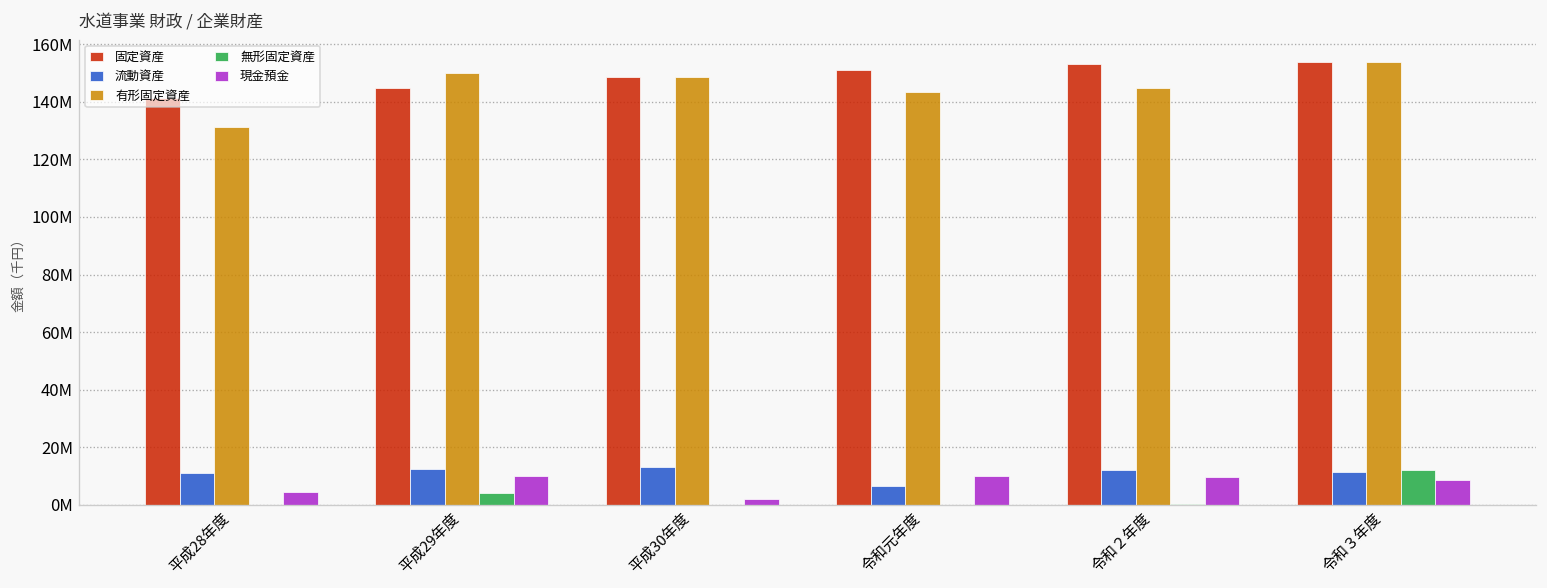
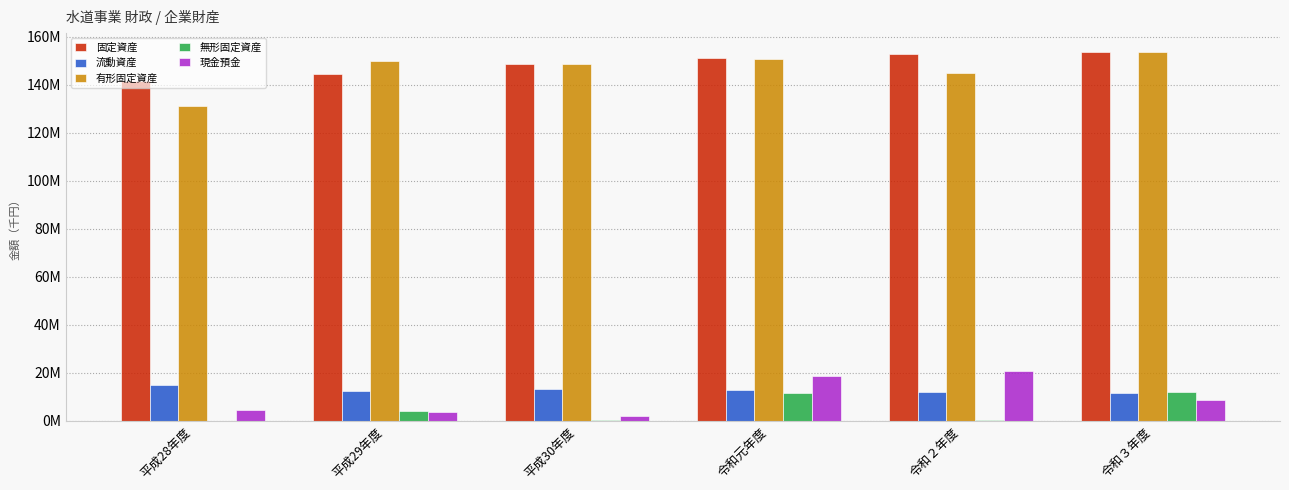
流動資産, 平成28年度: 11000000 -> 15000000
現金預金, 平成29年度: 10000000 -> 4000000
流動資産, 令和元年度: 7000000 -> 13000000
有形固定資産, 令和元年度: 144000000 -> 151000000
無形固定資産, 令和元年度: 0 -> 11000000
現金預金, 令和元年度: 10000000 -> 19000000
現金預金, 令和２年度: 10000000 -> 21000000
